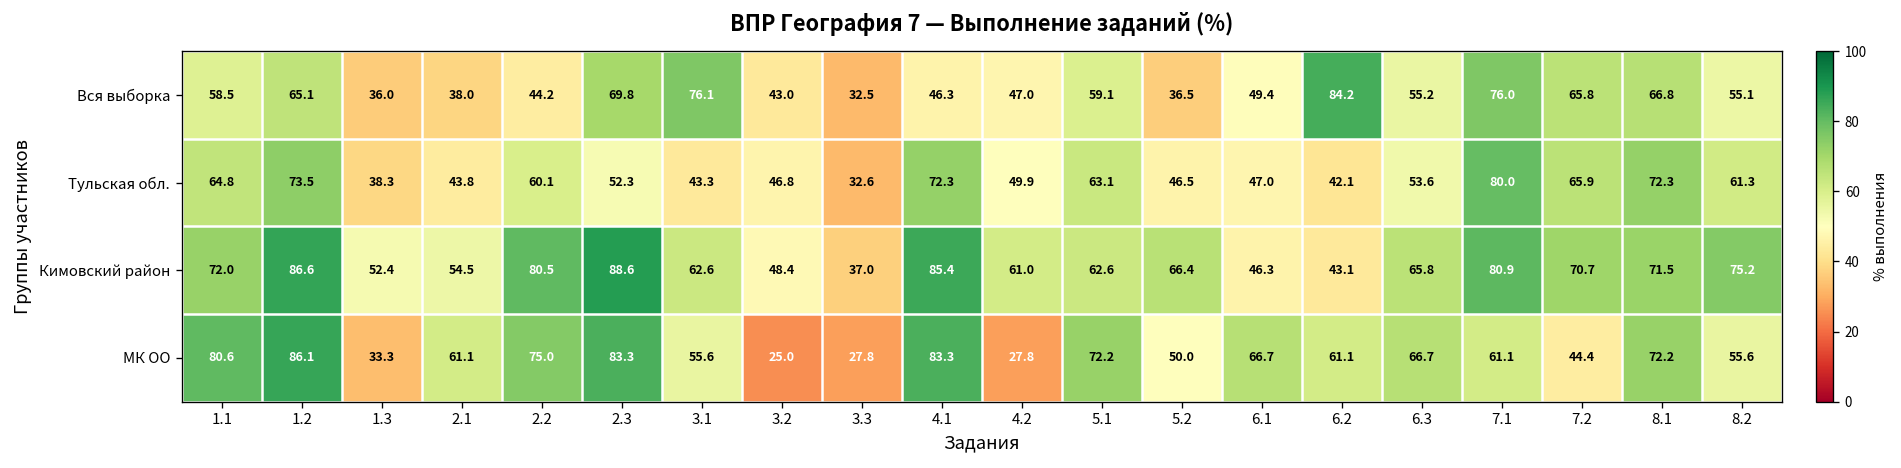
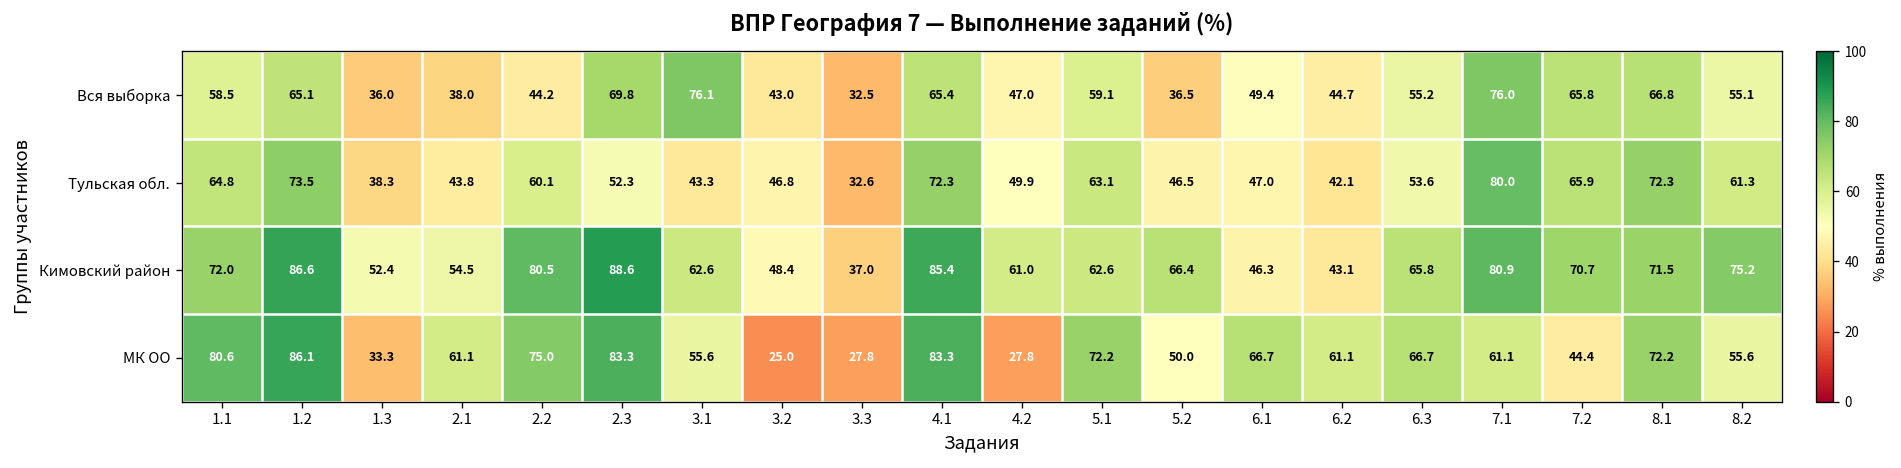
Вся выборка, 4.1: 46.3 -> 65.4
Вся выборка, 6.2: 84.2 -> 44.7
